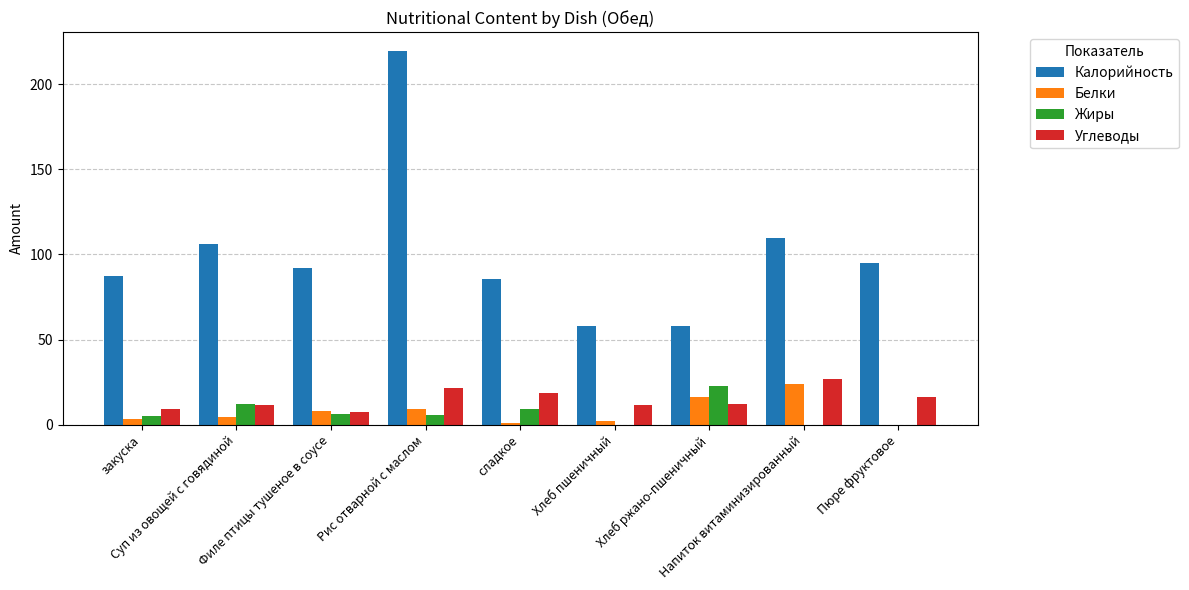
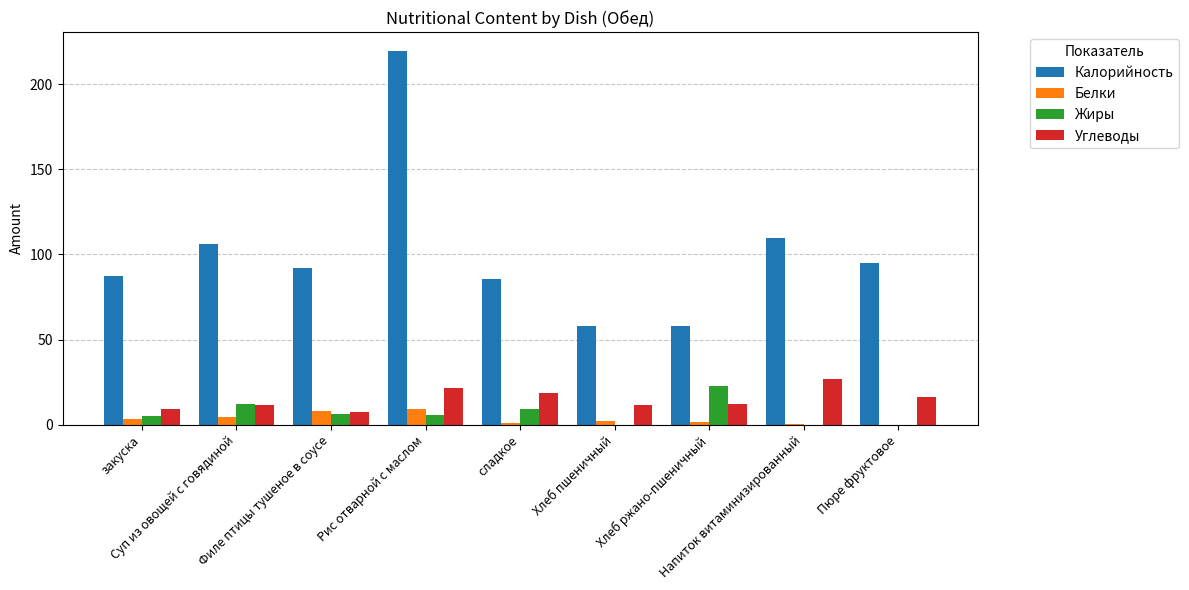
Белки, Хлеб ржано-пшеничный: 16 -> 1
Белки, Напиток витаминизированный: 24 -> 0
